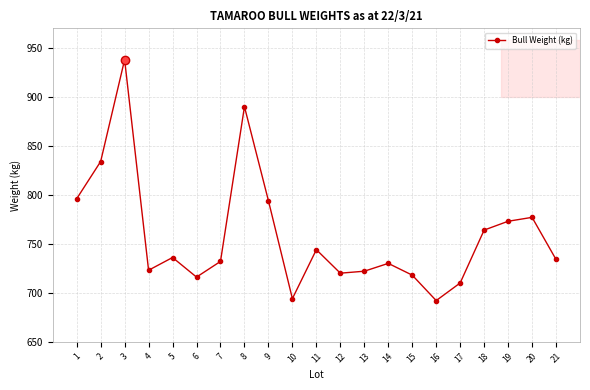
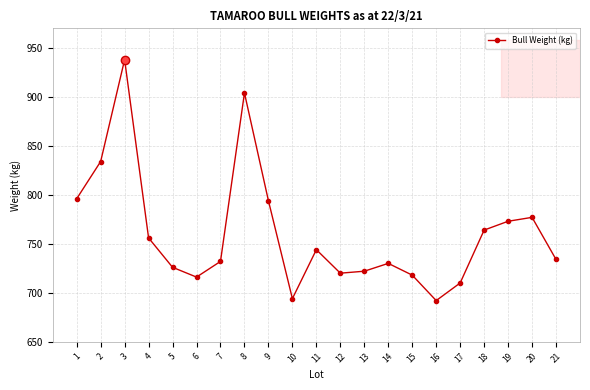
Bull Weight (kg), 4: 720 -> 760
Bull Weight (kg), 5: 740 -> 730
Bull Weight (kg), 8: 890 -> 900
